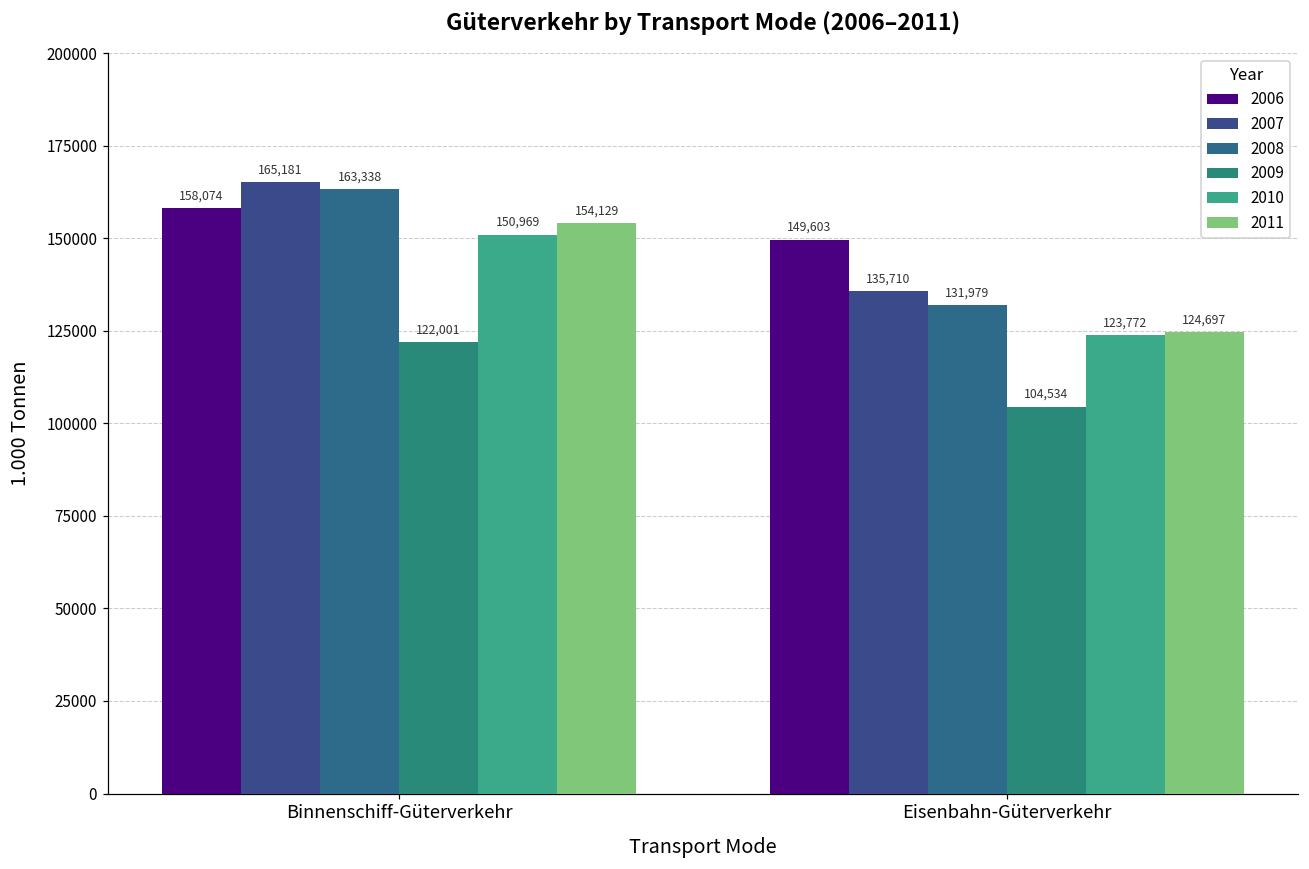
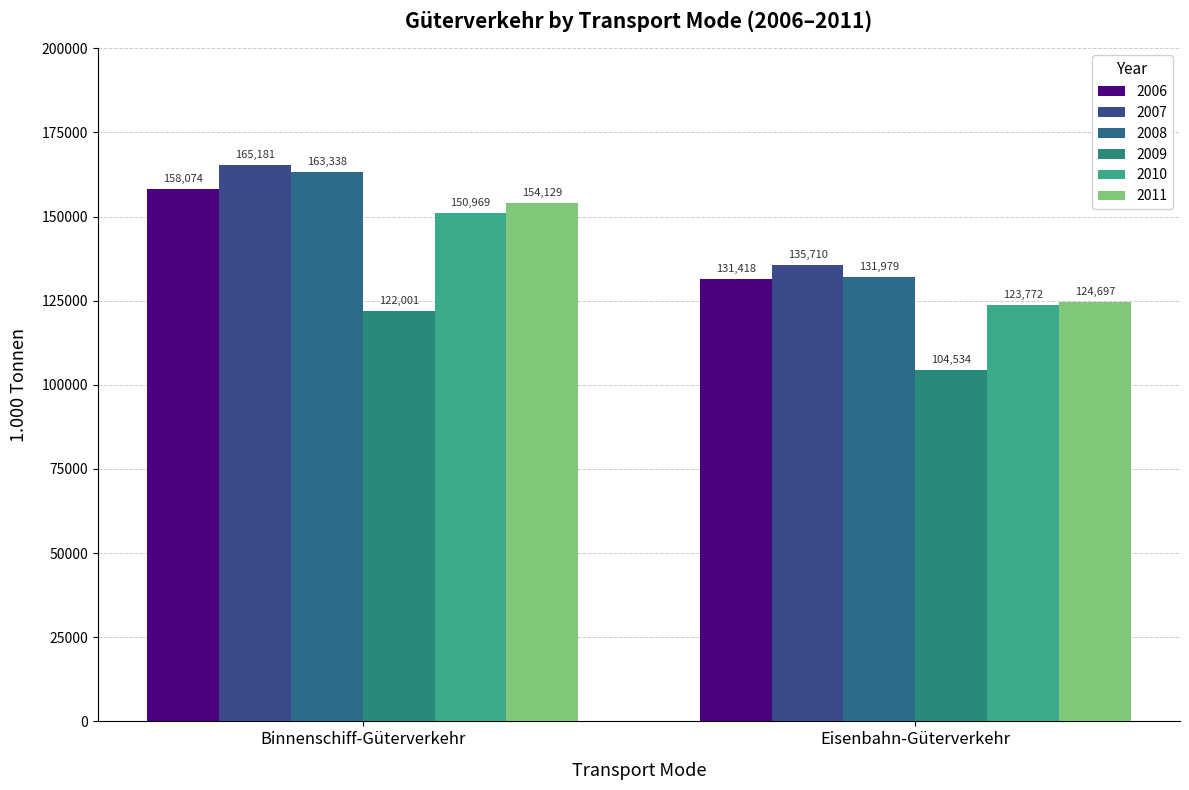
2006, Eisenbahn-Güterverkehr: 149,603 -> 131,418
